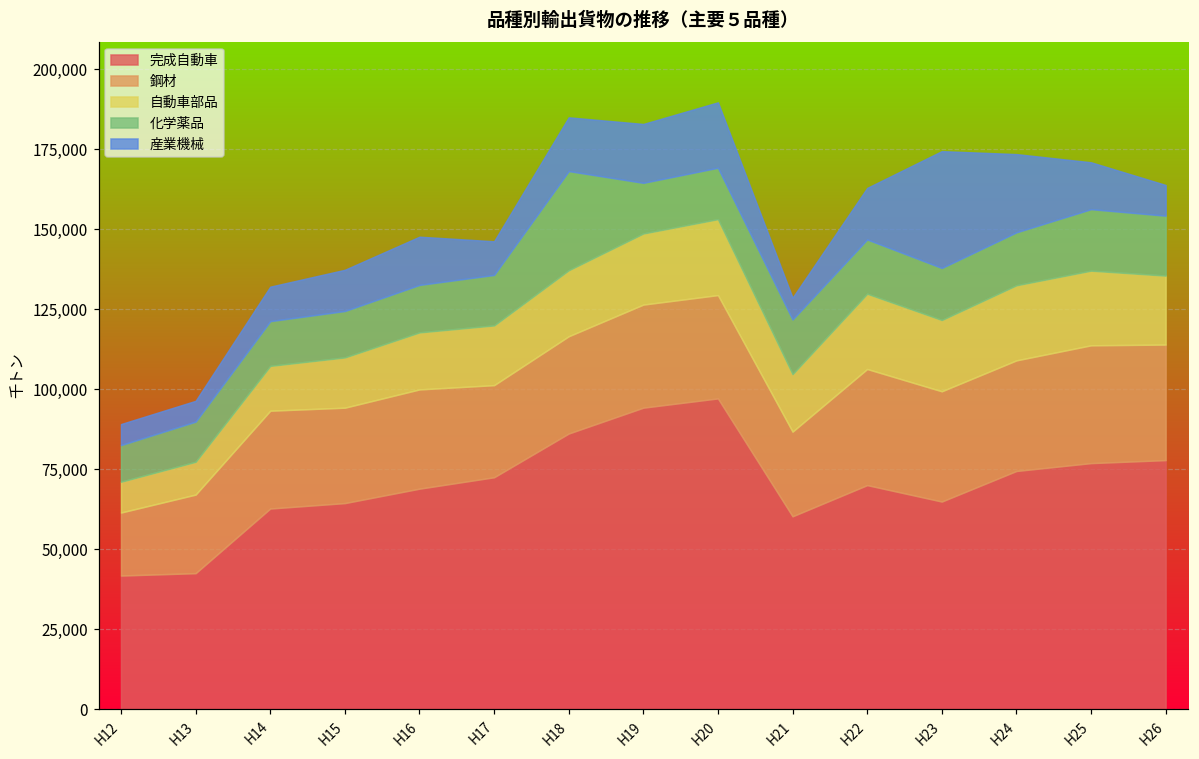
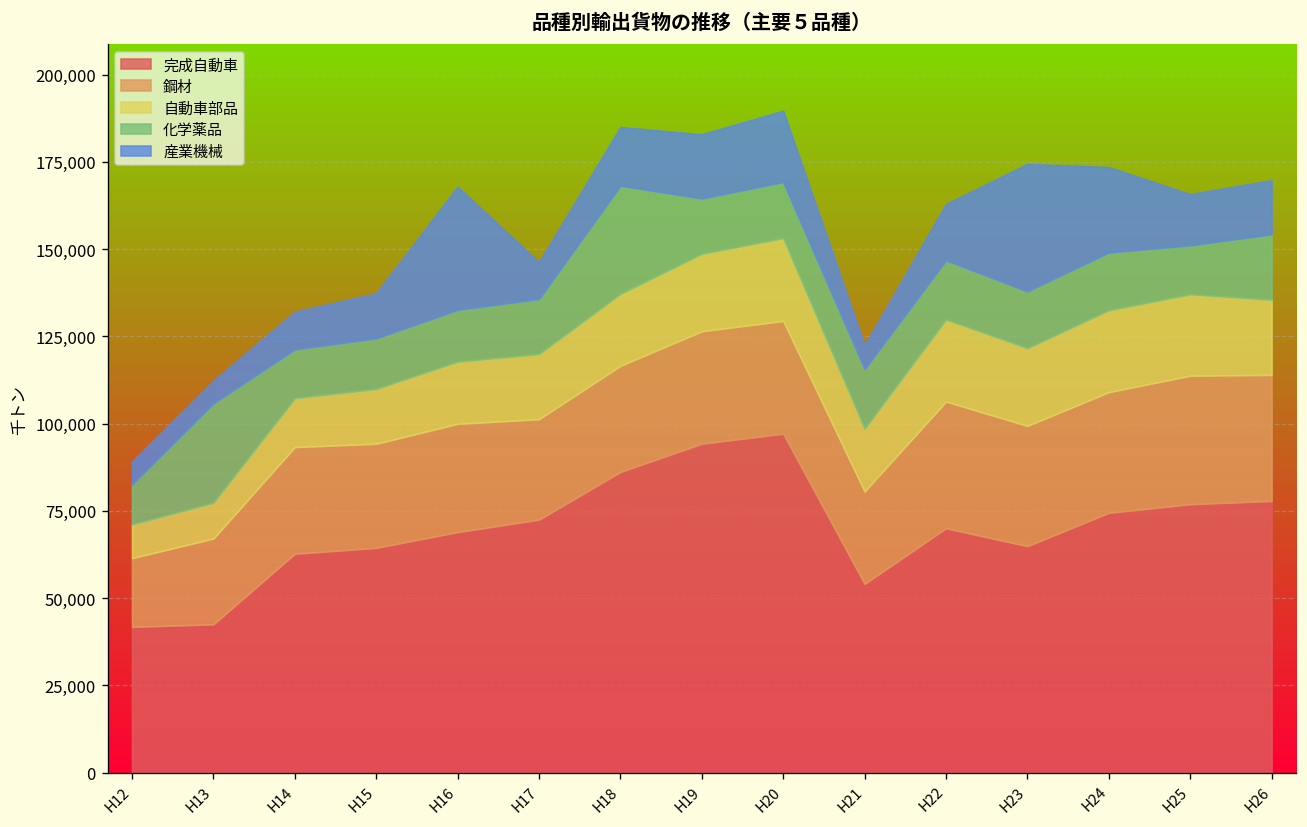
化学薬品, H13: 13,000 -> 28,000
産業機械, H16: 15,000 -> 35,000
完成自動車, H21: 60,000 -> 54,000
化学薬品, H25: 19,000 -> 14,000
産業機械, H26: 10,000 -> 15,000
